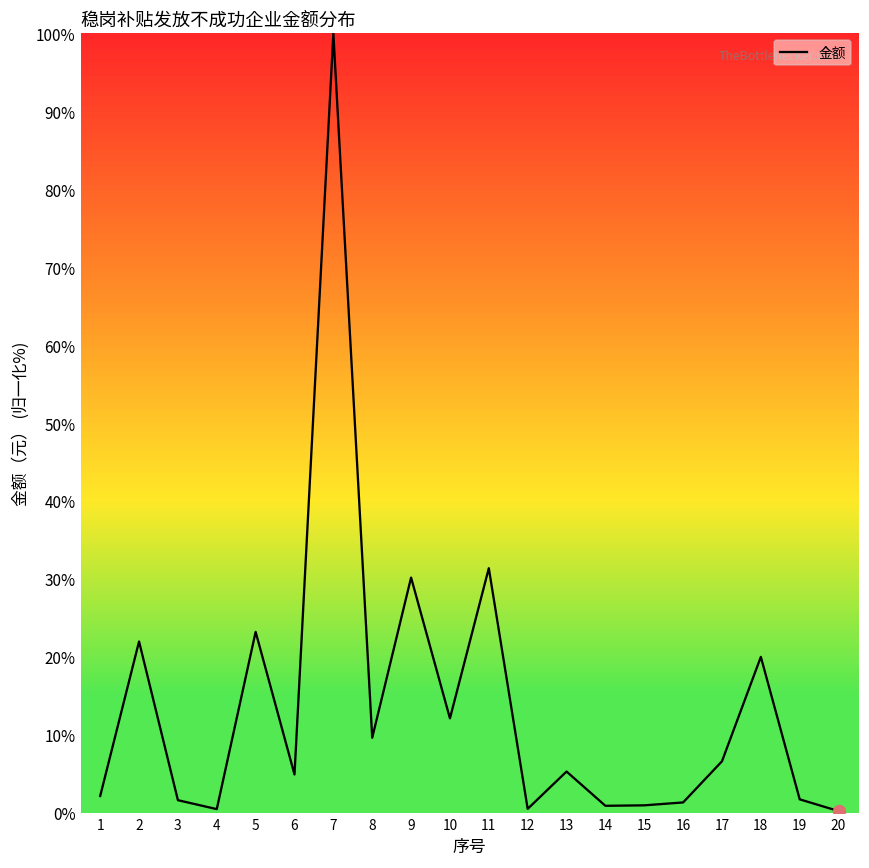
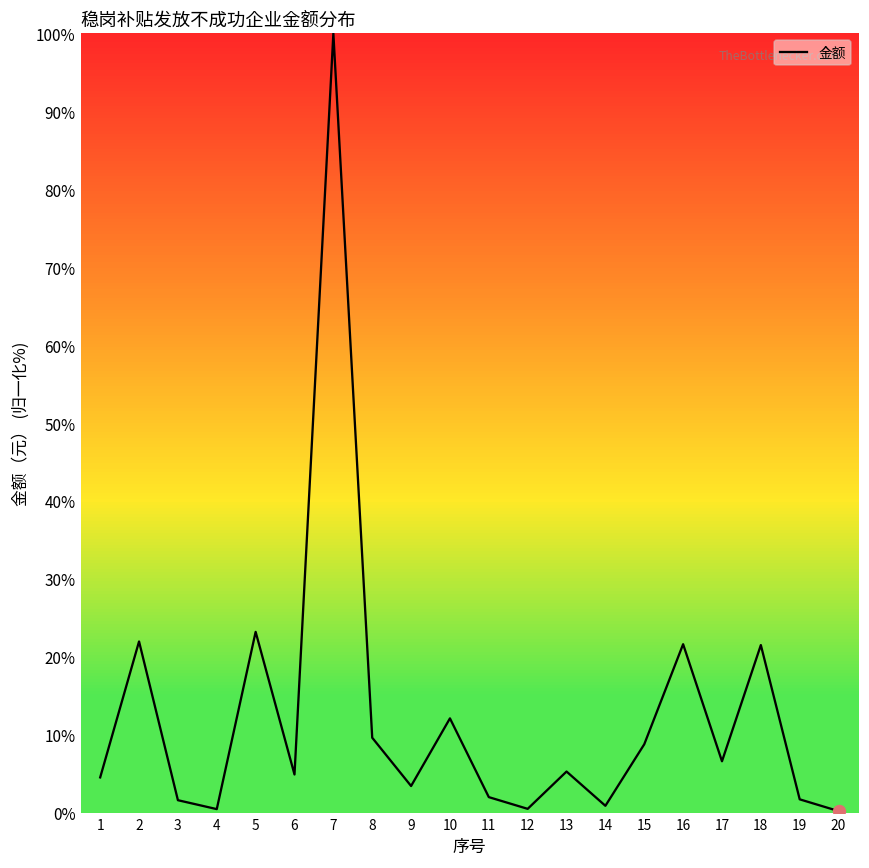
金额, 1: 2% -> 5%
金额, 9: 30% -> 3%
金额, 11: 31% -> 2%
金额, 15: 1% -> 9%
金额, 16: 1% -> 22%
金额, 18: 20% -> 21%
